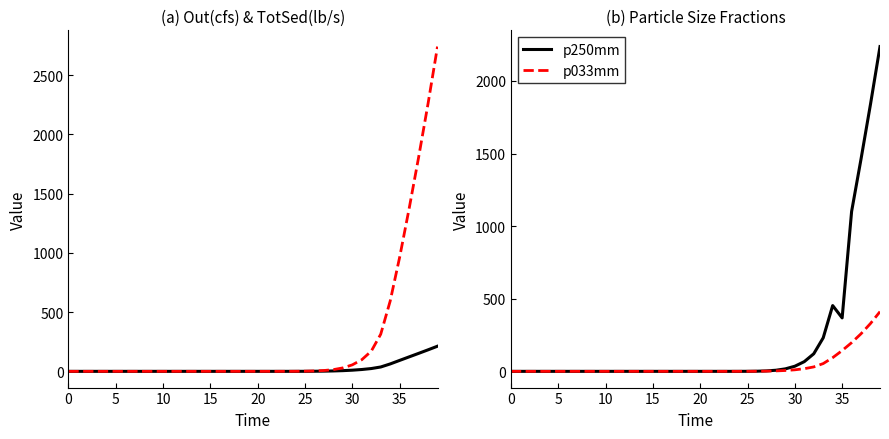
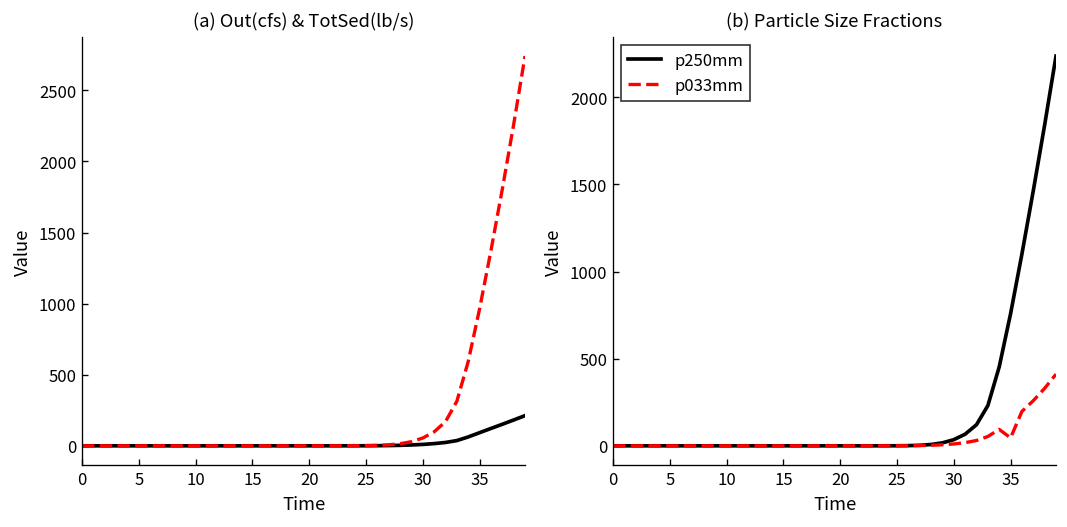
(b) Particle Size Fractions, p250mm, 35: 370 -> 760
(b) Particle Size Fractions, p033mm, 35: 140 -> 50
